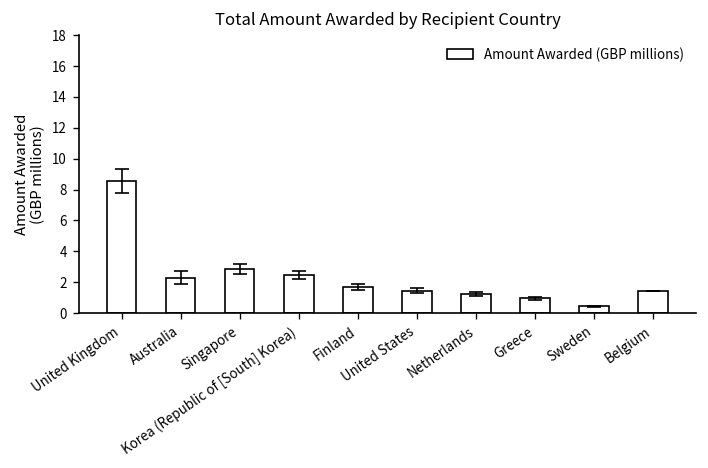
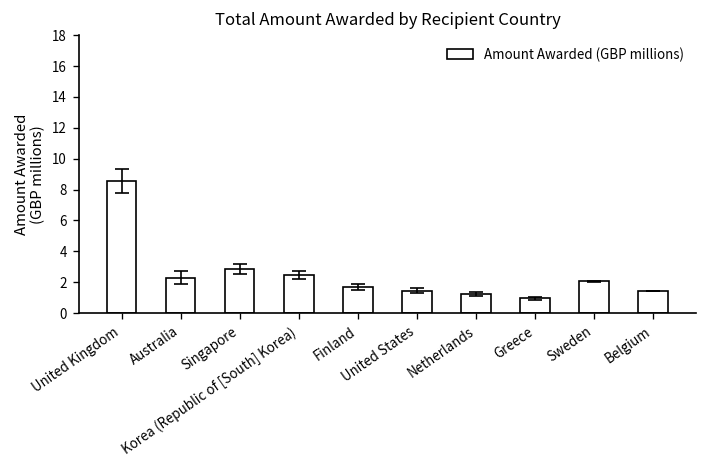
Amount Awarded (GBP millions), Sweden: 0.4 -> 2.1
